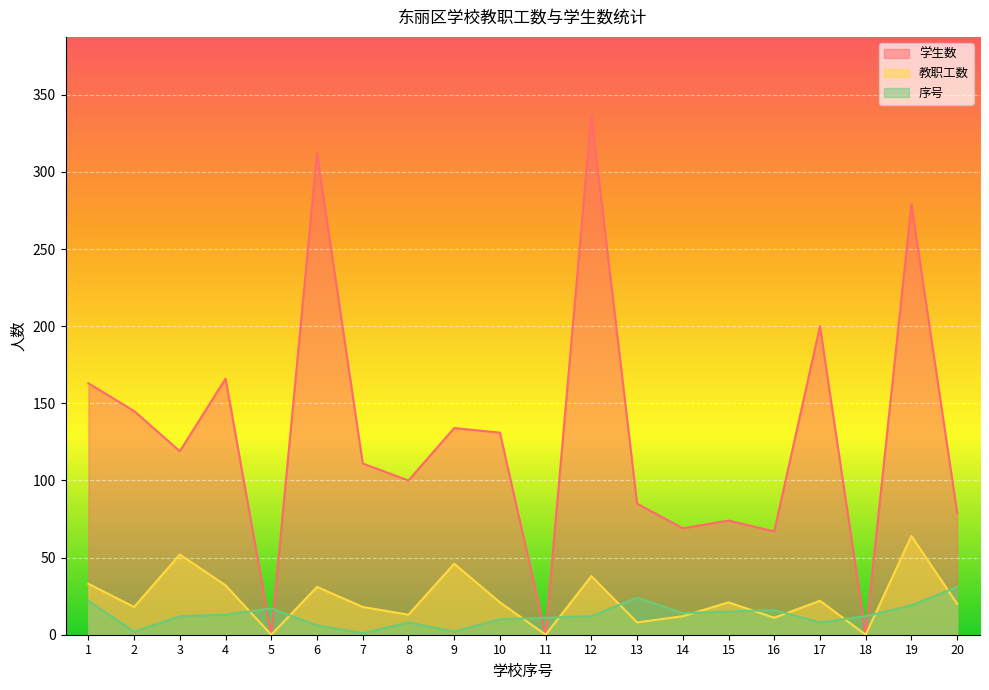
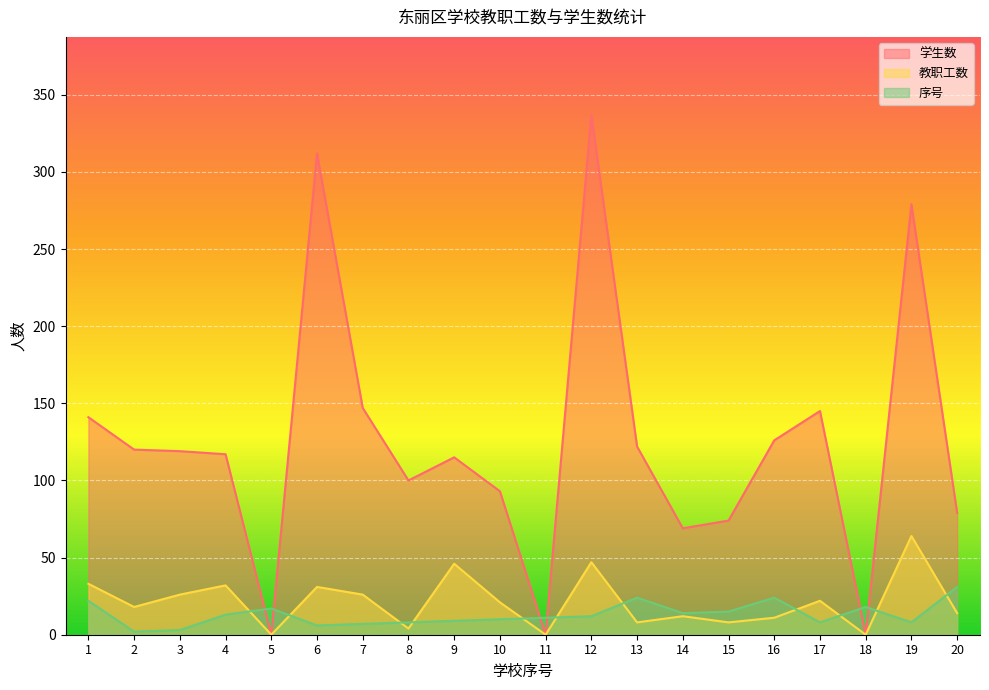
学生数, 1: 163 -> 141
学生数, 2: 145 -> 120
教职工数, 3: 52 -> 26
序号, 3: 12 -> 3
学生数, 4: 166 -> 117
学生数, 7: 111 -> 147
教职工数, 7: 18 -> 26
序号, 7: 1 -> 7
教职工数, 8: 13 -> 4
学生数, 9: 134 -> 115
序号, 9: 2 -> 9
学生数, 10: 131 -> 93
教职工数, 12: 38 -> 47
学生数, 13: 85 -> 122
教职工数, 15: 21 -> 8
学生数, 16: 67 -> 126
序号, 16: 16 -> 24
学生数, 17: 200 -> 145
序号, 18: 12 -> 18
序号, 19: 19 -> 8
教职工数, 20: 20 -> 14
